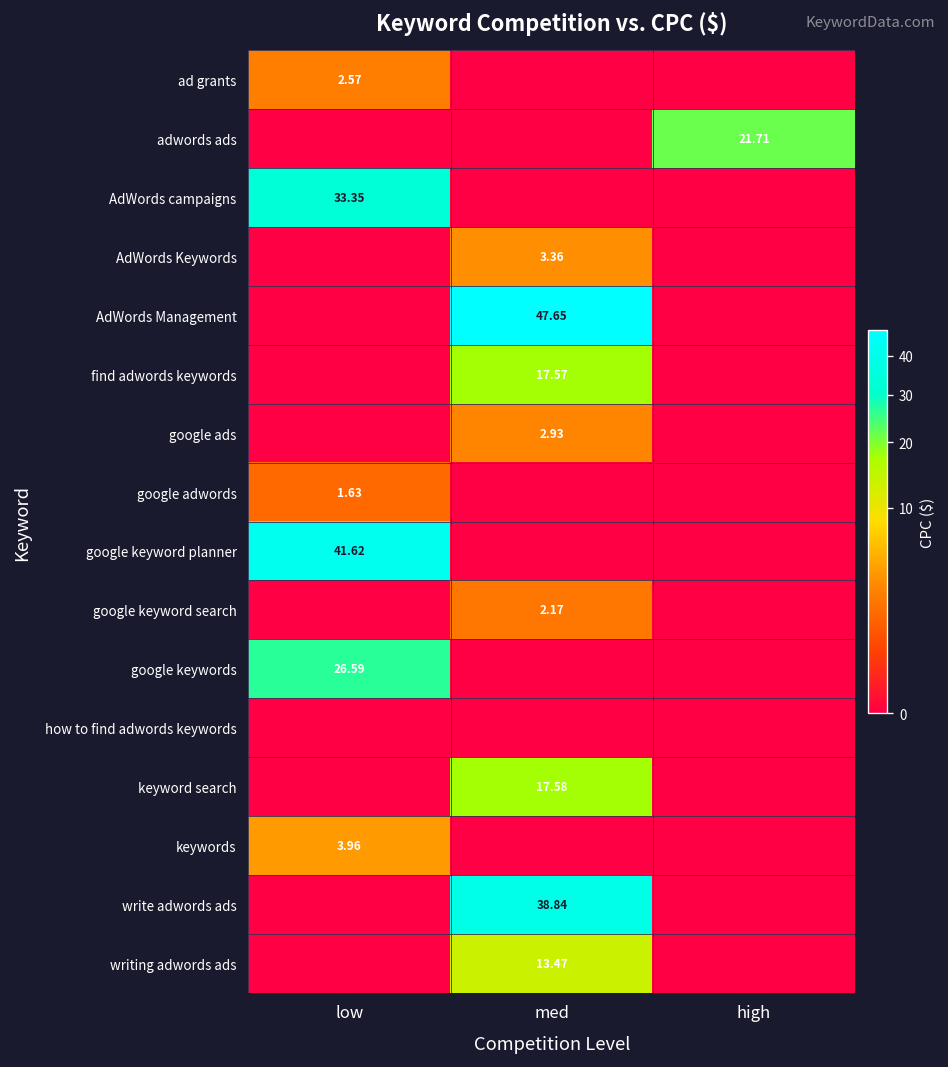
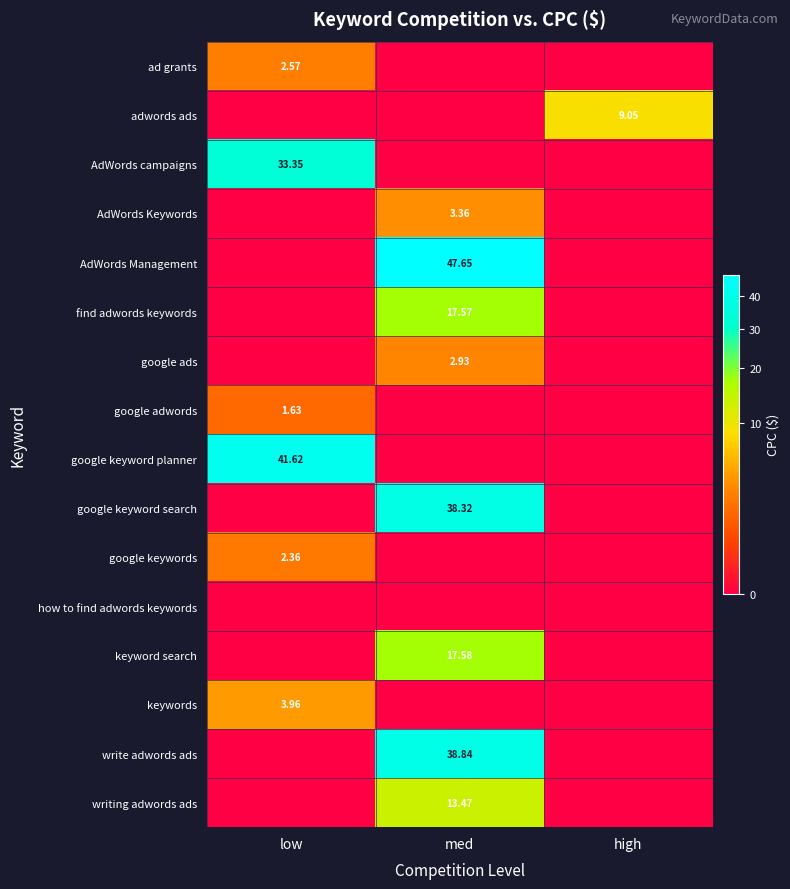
adwords ads, high: 21.71 -> 9.05
google keyword search, med: 2.17 -> 38.32
google keywords, low: 26.59 -> 2.36
